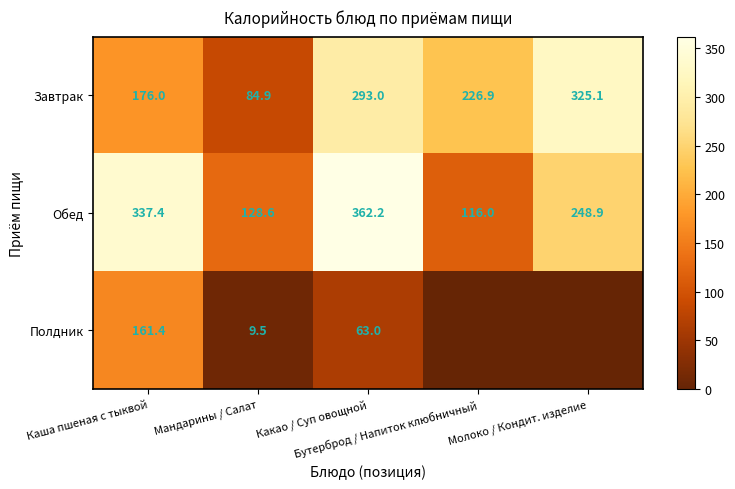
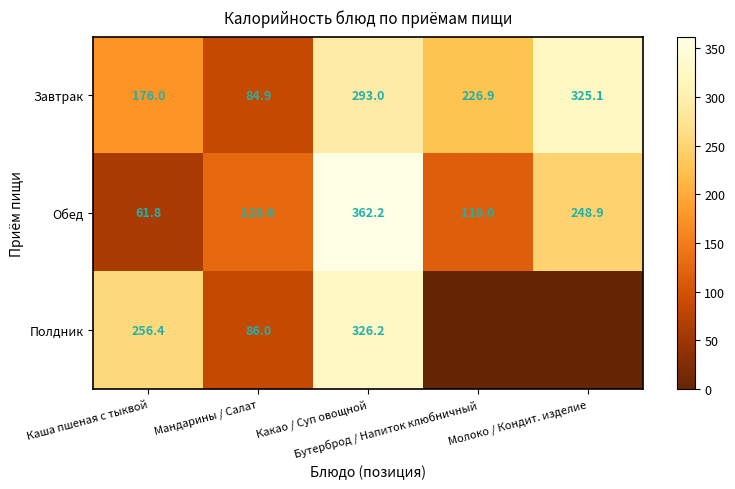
Обед, Каша пшеная с тыквой: 337.4 -> 61.8
Полдник, Каша пшеная с тыквой: 161.4 -> 256.4
Полдник, Мандарины / Салат: 9.5 -> 86.0
Полдник, Какао / Суп овощной: 63.0 -> 326.2
